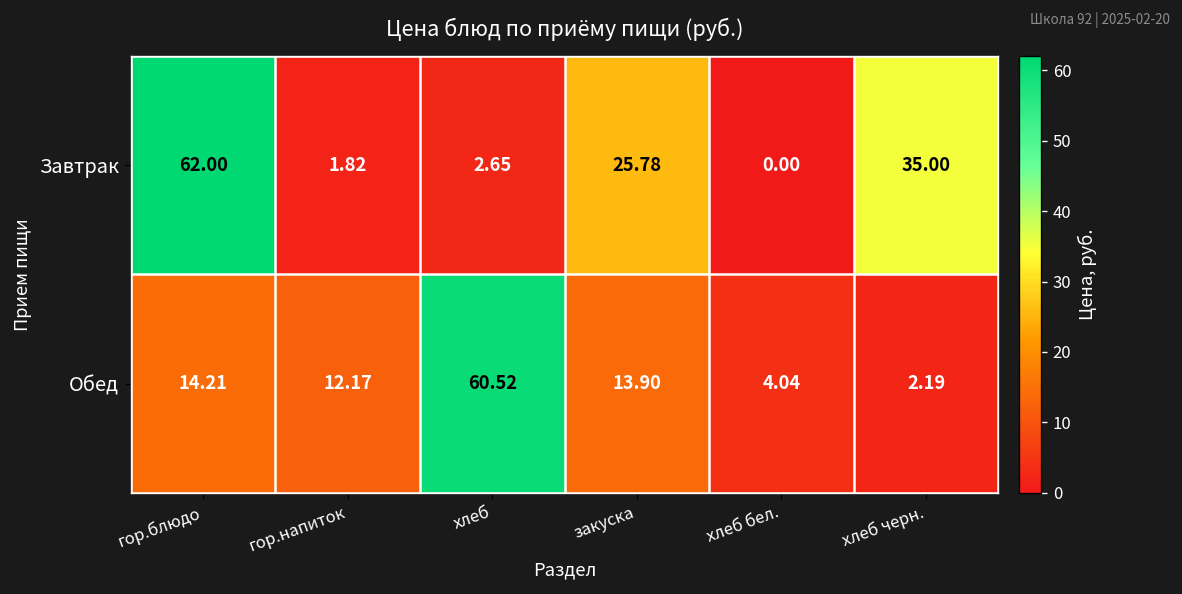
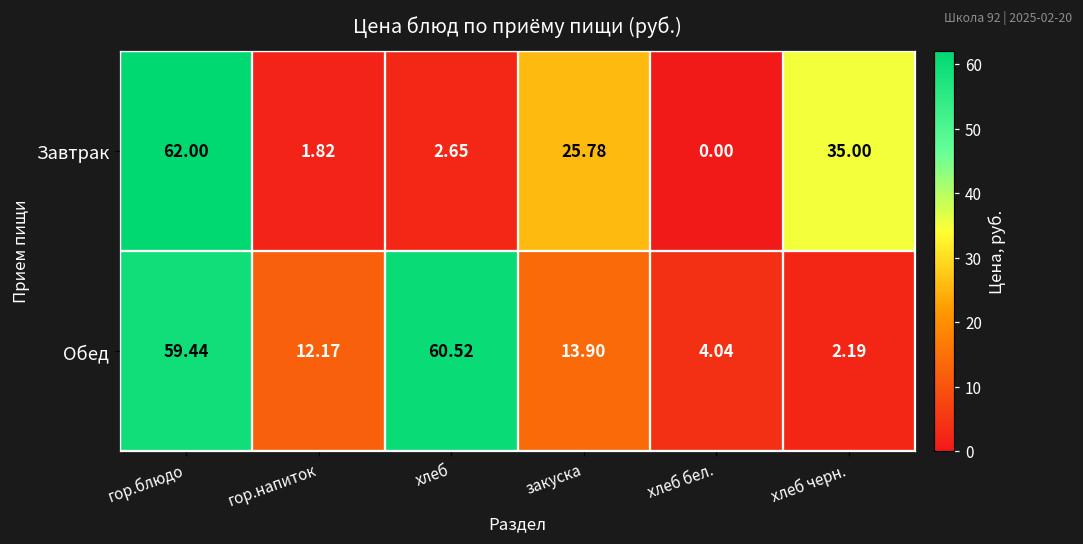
Обед, гор.блюдо: 14.21 -> 59.44
